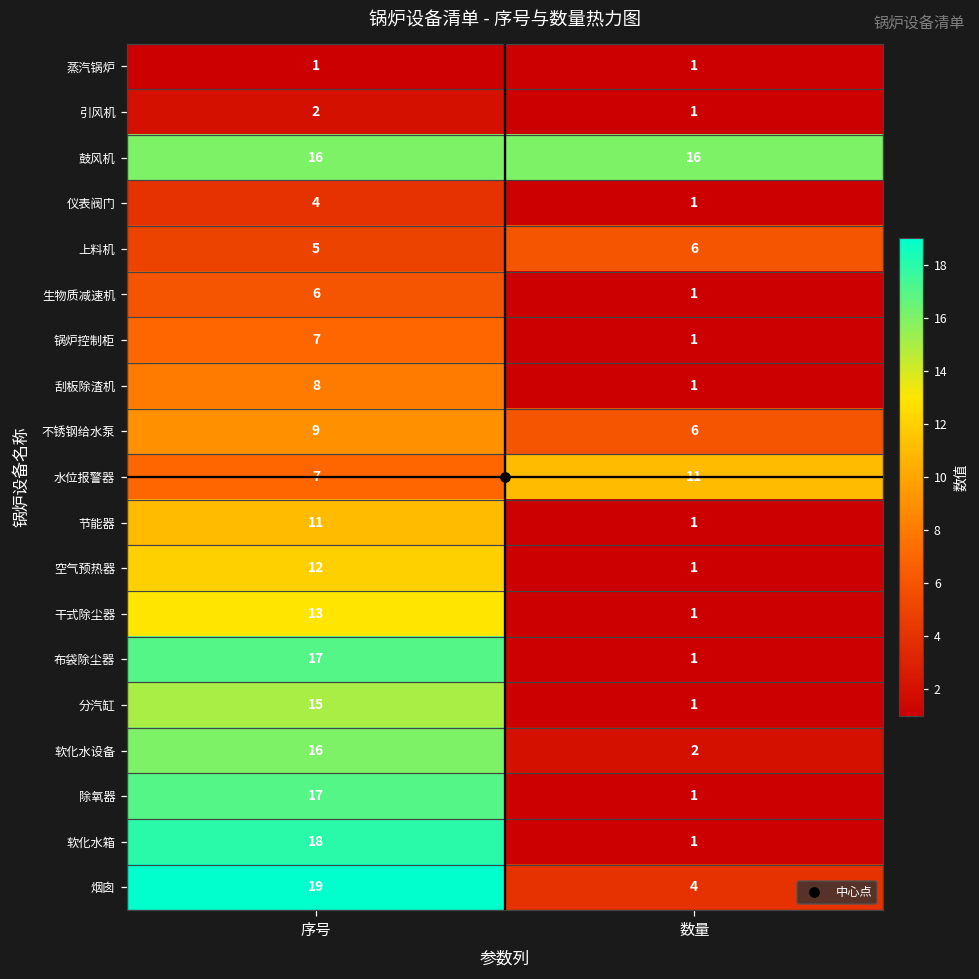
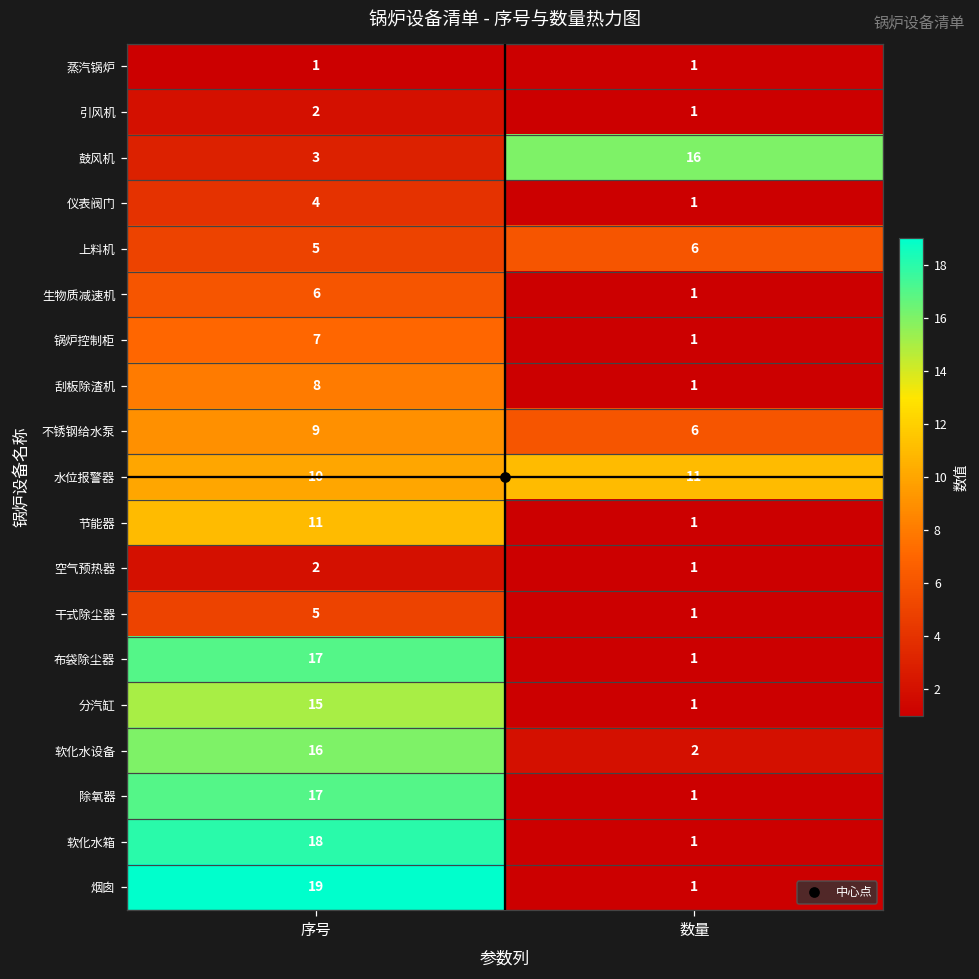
鼓风机, 序号: 16 -> 3
水位报警器, 序号: 7 -> 10
空气预热器, 序号: 12 -> 2
干式除尘器, 序号: 13 -> 5
烟囱, 数量: 4 -> 1
